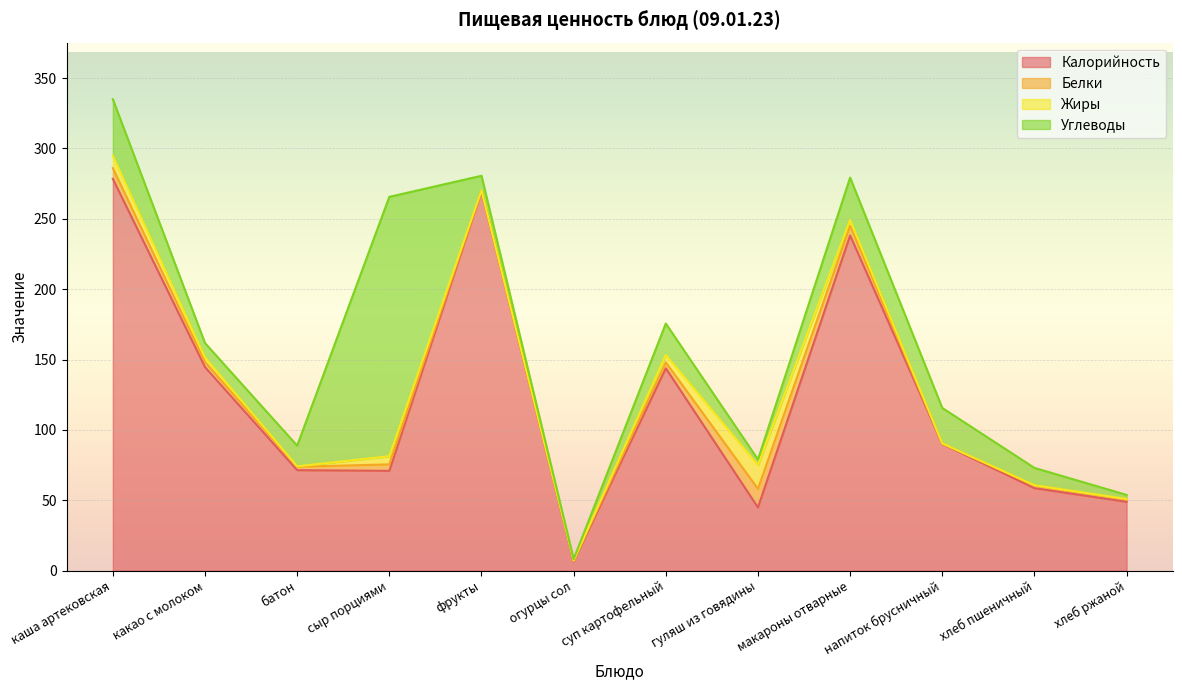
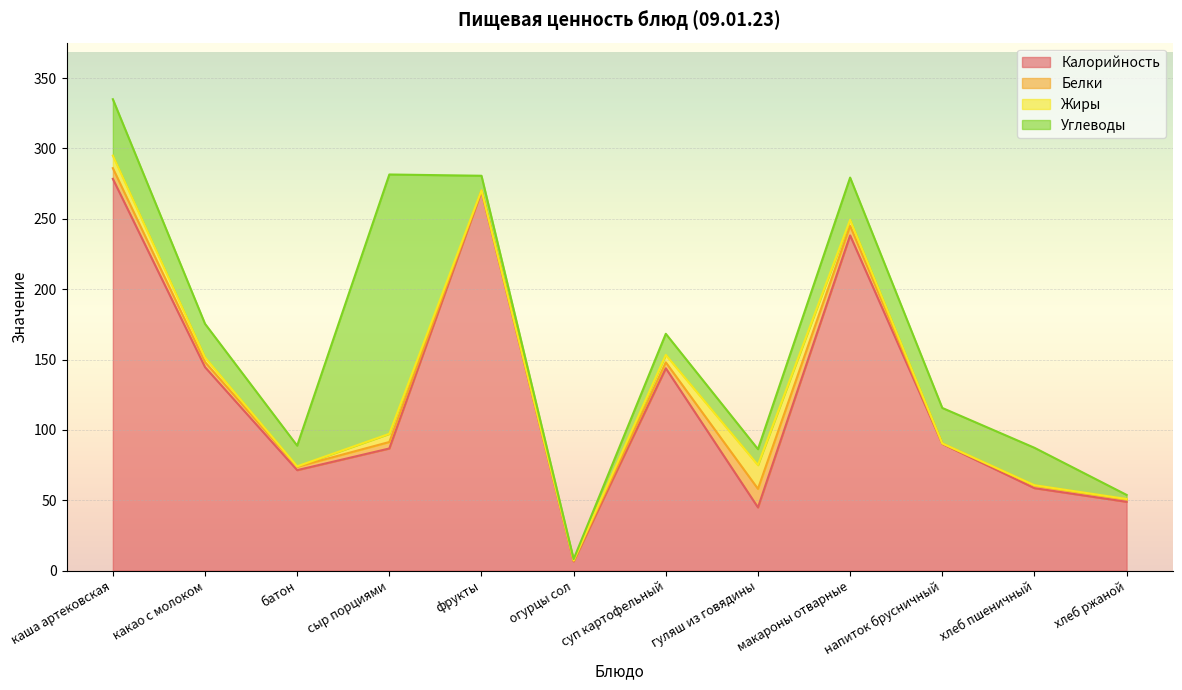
Углеводы, какао с молоком: 10 -> 24
Калорийность, сыр порциями: 71 -> 87
Углеводы, суп картофельный: 22 -> 15
Углеводы, гуляш из говядины: 4 -> 11
Углеводы, хлеб пшеничный: 12 -> 27
